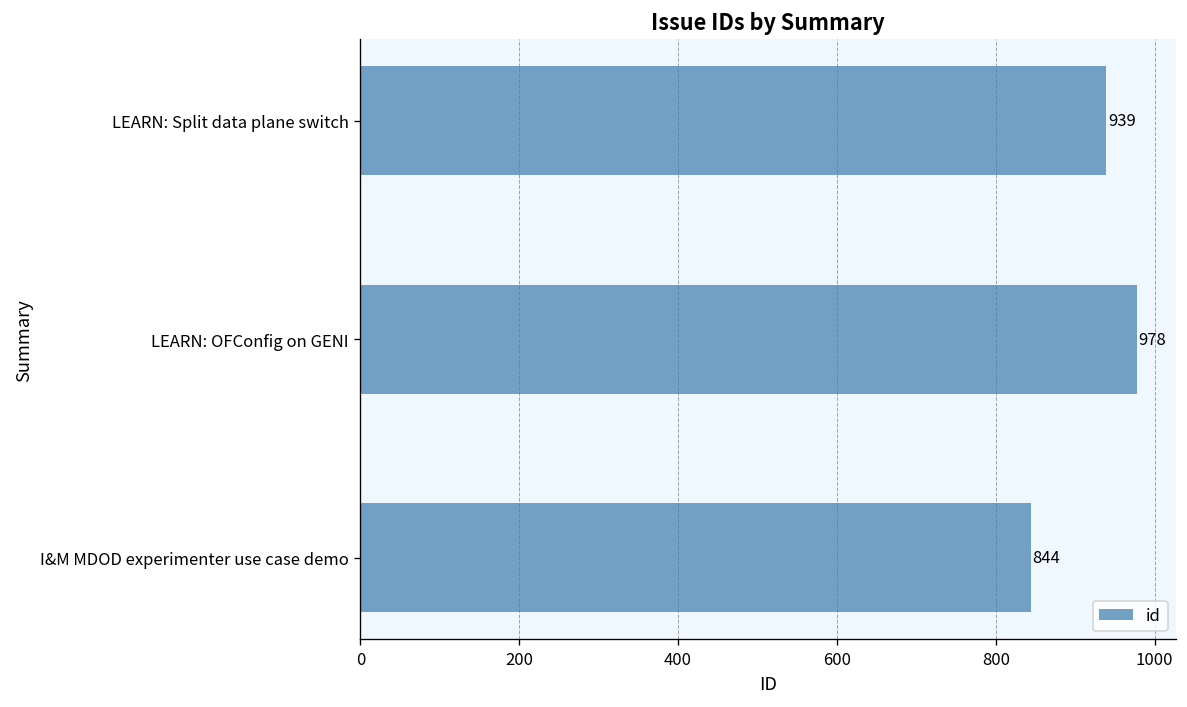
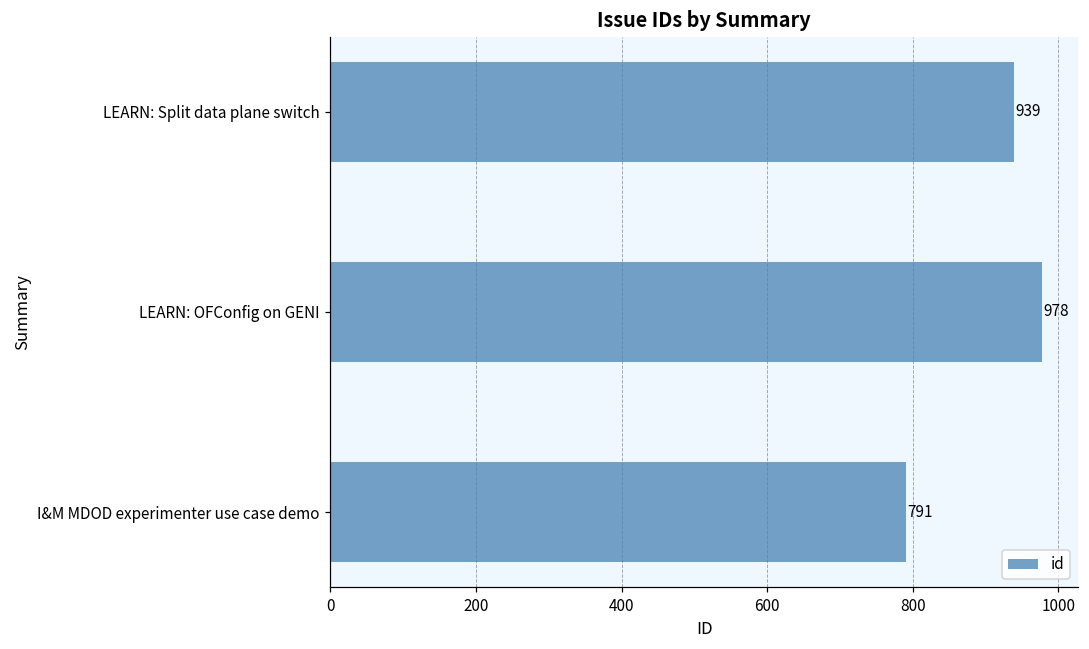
I&M MDOD experimenter use case demo: 844 -> 791
